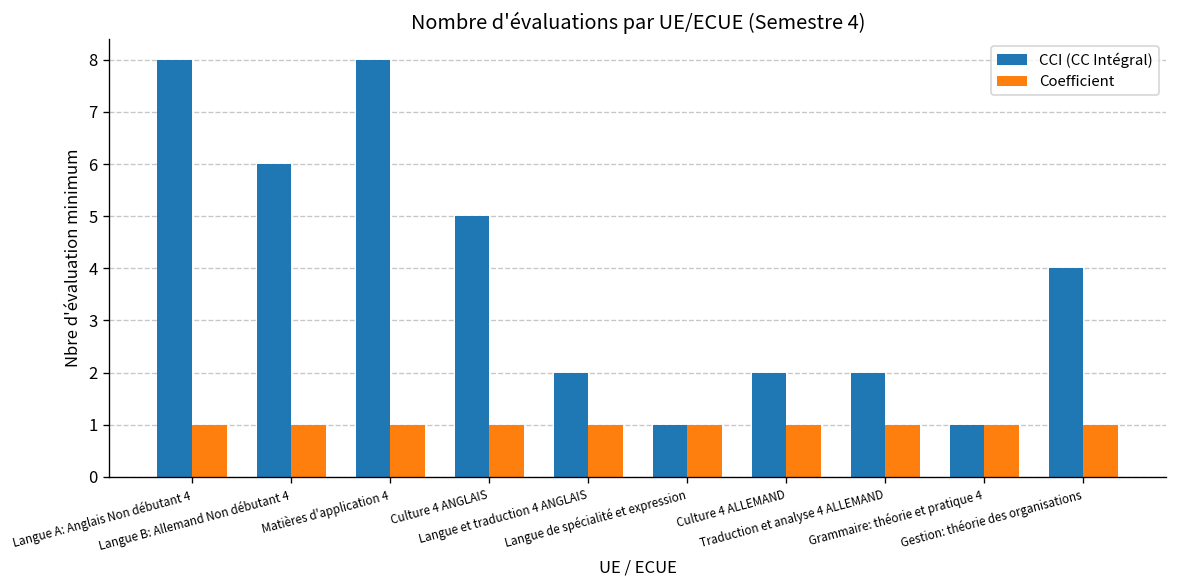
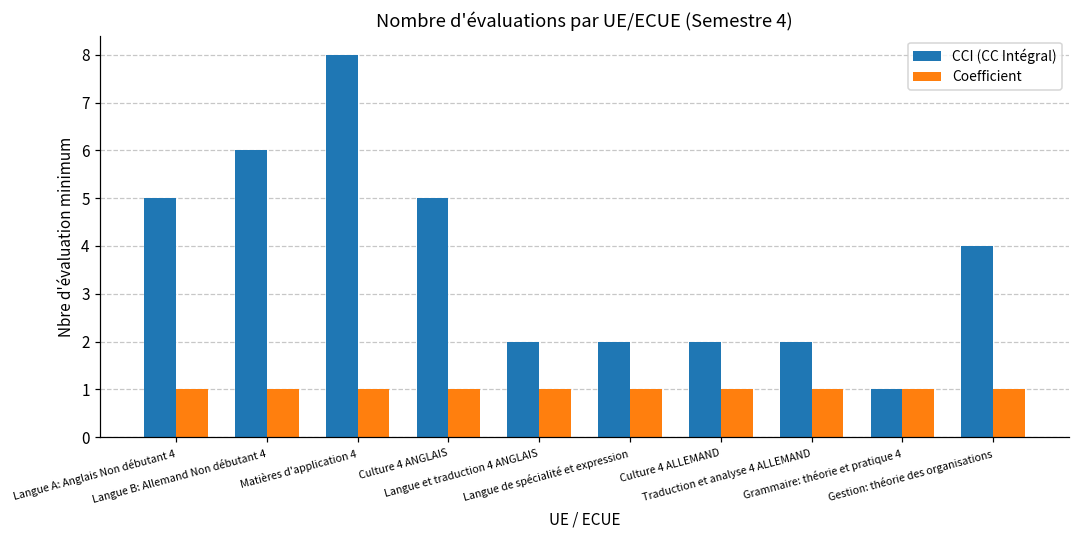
CCI (CC Intégral), Langue A: Anglais Non débutant 4: 8 -> 5
CCI (CC Intégral), Langue de spécialité et expression: 1 -> 2
